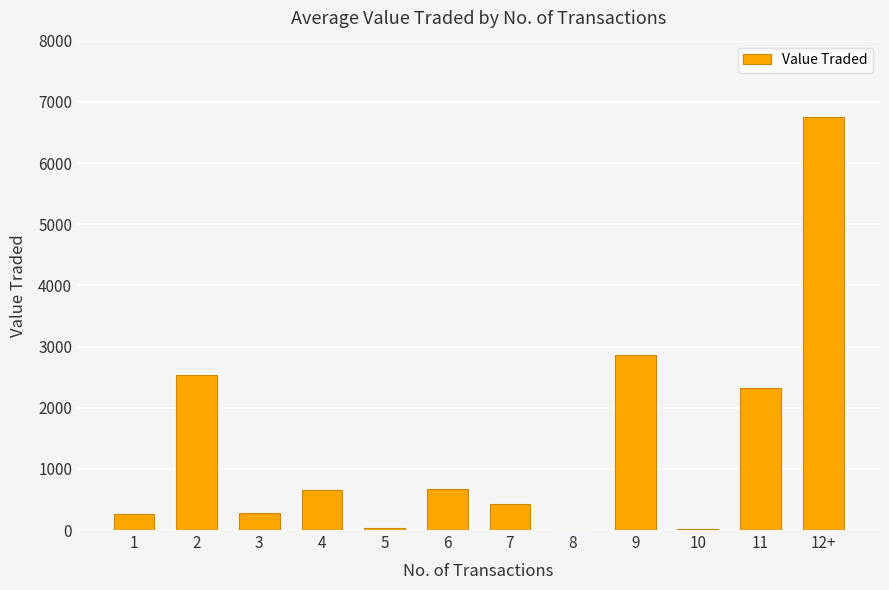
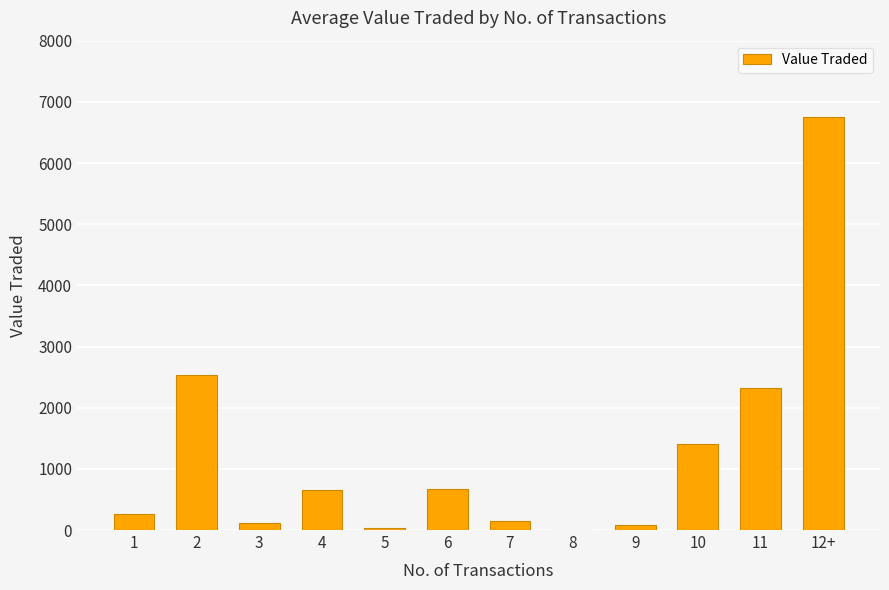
3: 300 -> 100
7: 400 -> 200
9: 2900 -> 100
10: 0 -> 1400
